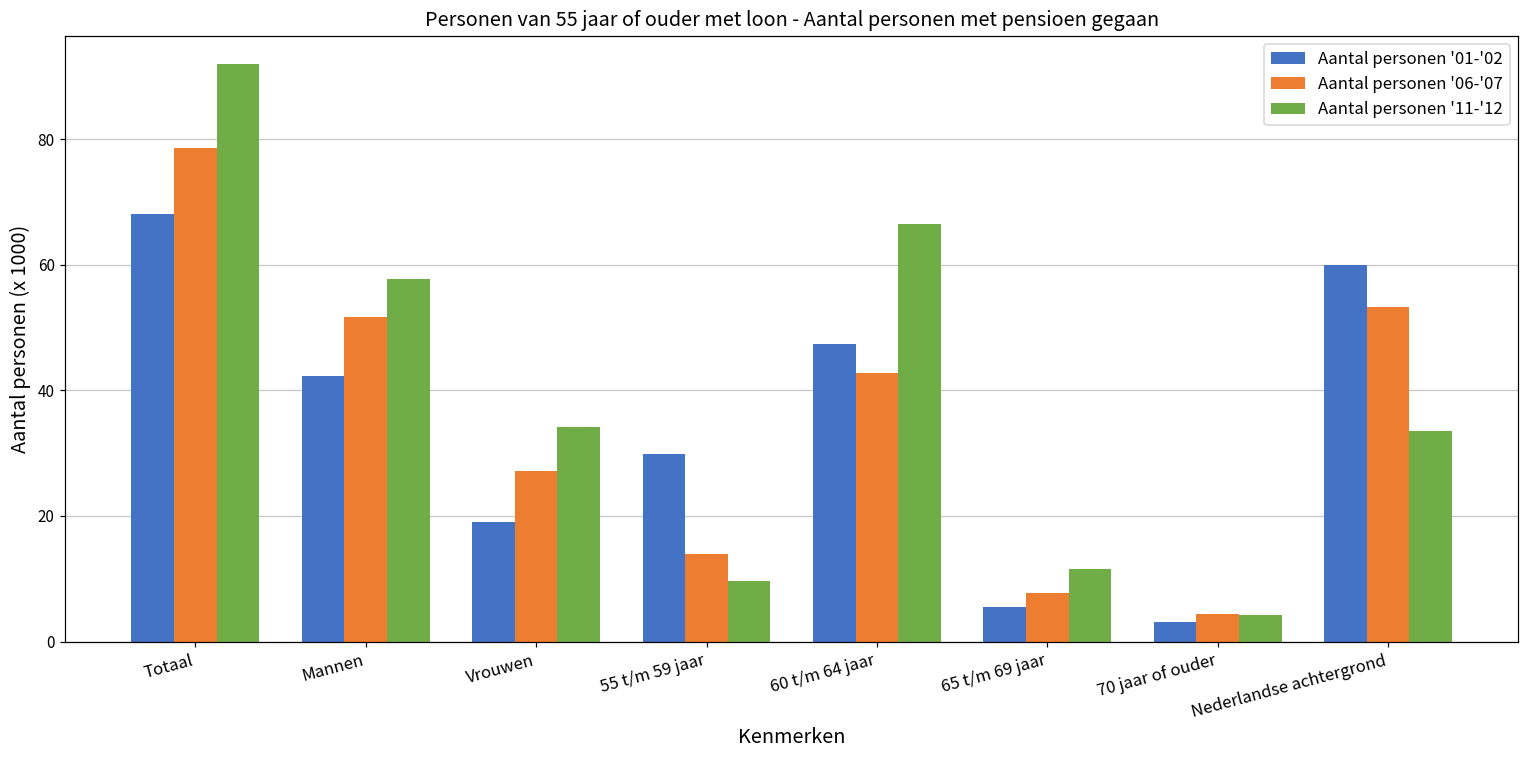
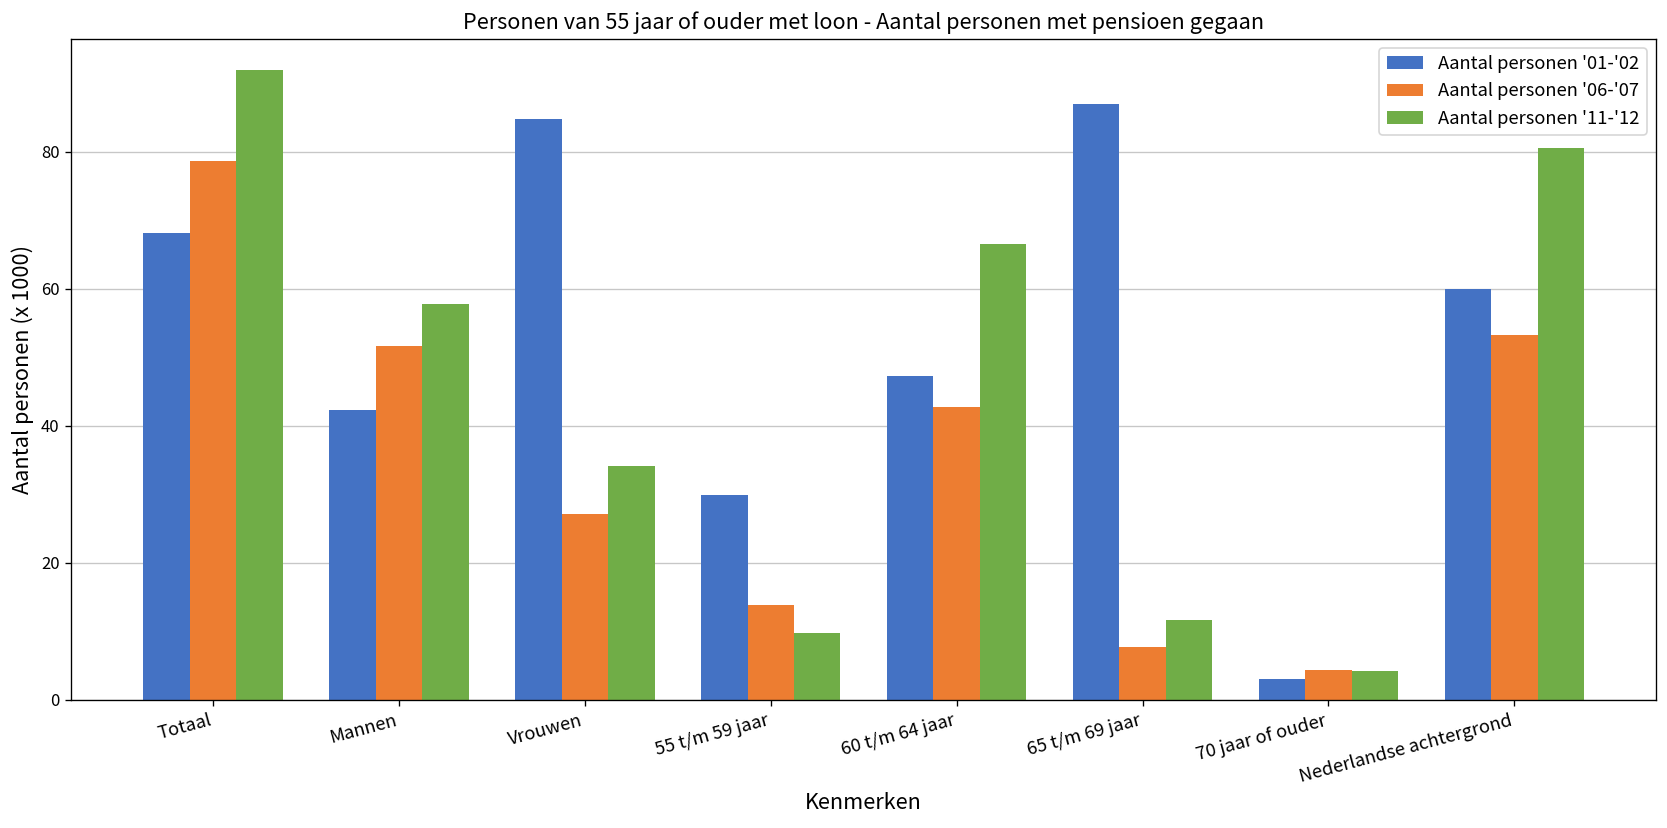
Aantal personen '01-'02, Vrouwen: 19 -> 85
Aantal personen '01-'02, 65 t/m 69 jaar: 6 -> 87
Aantal personen '11-'12, Nederlandse achtergrond: 34 -> 81
